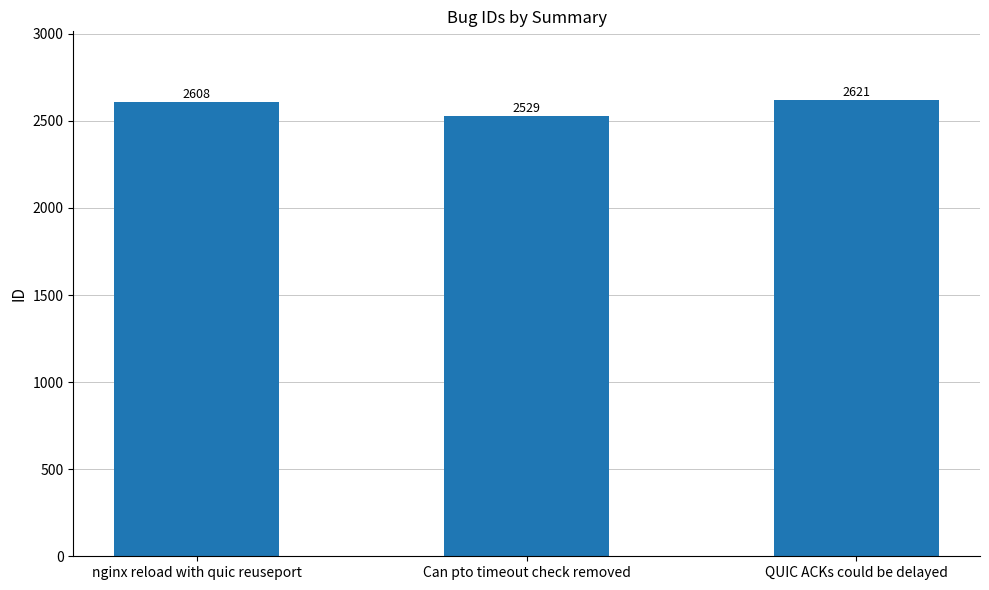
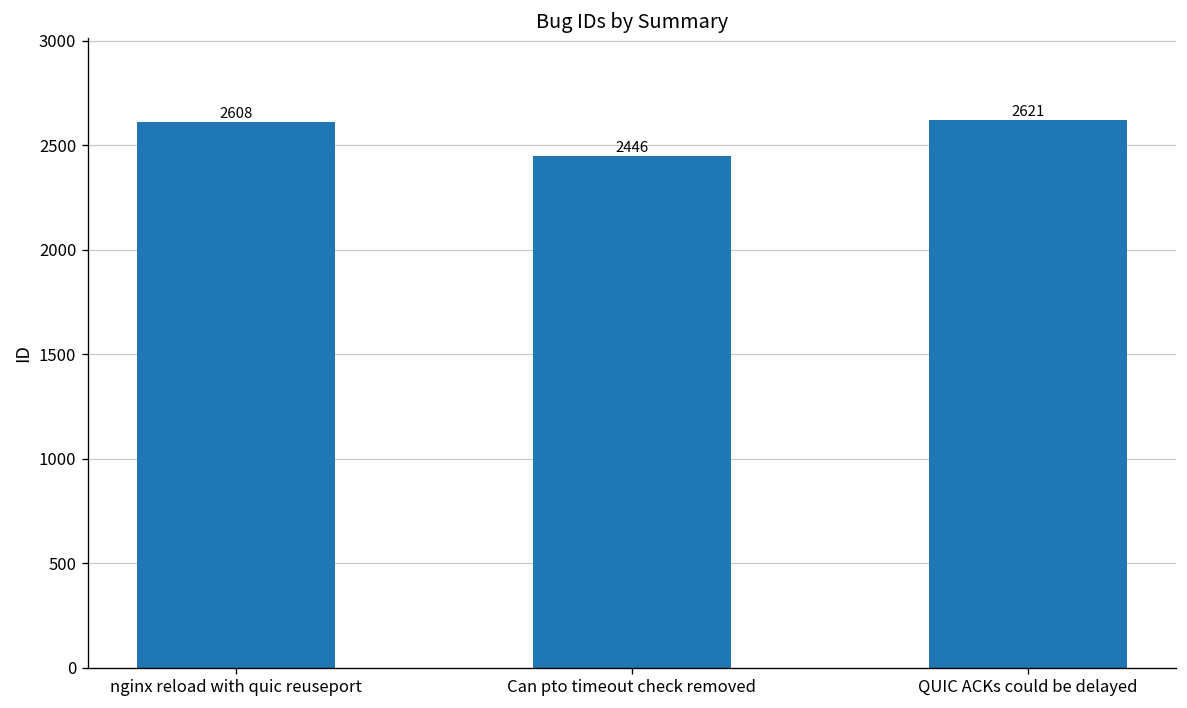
Can pto timeout check removed: 2529 -> 2446
